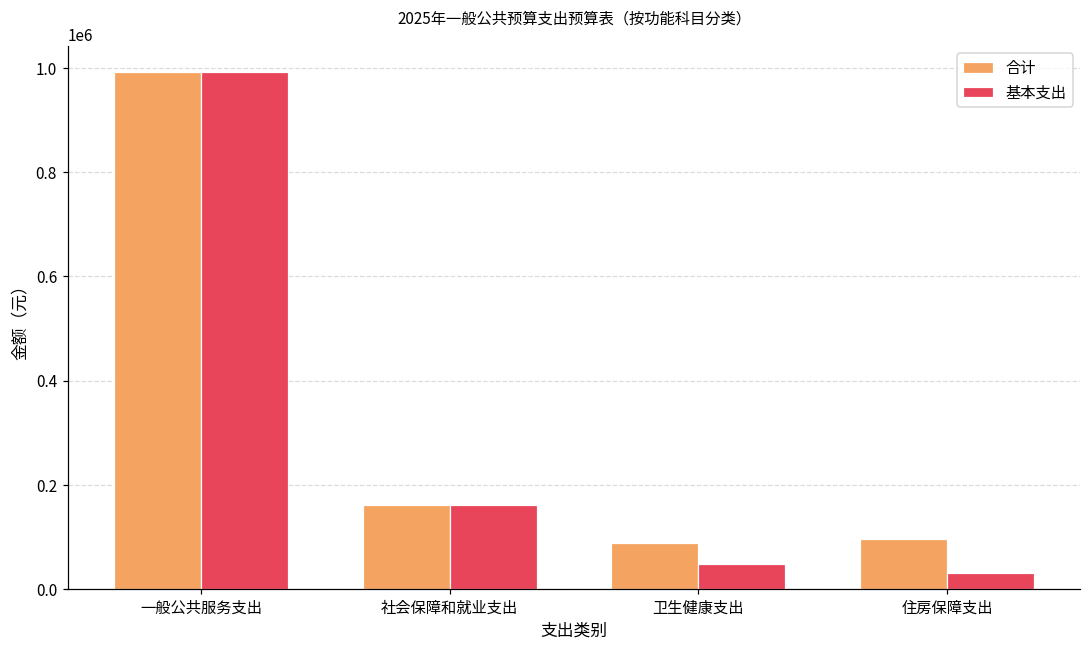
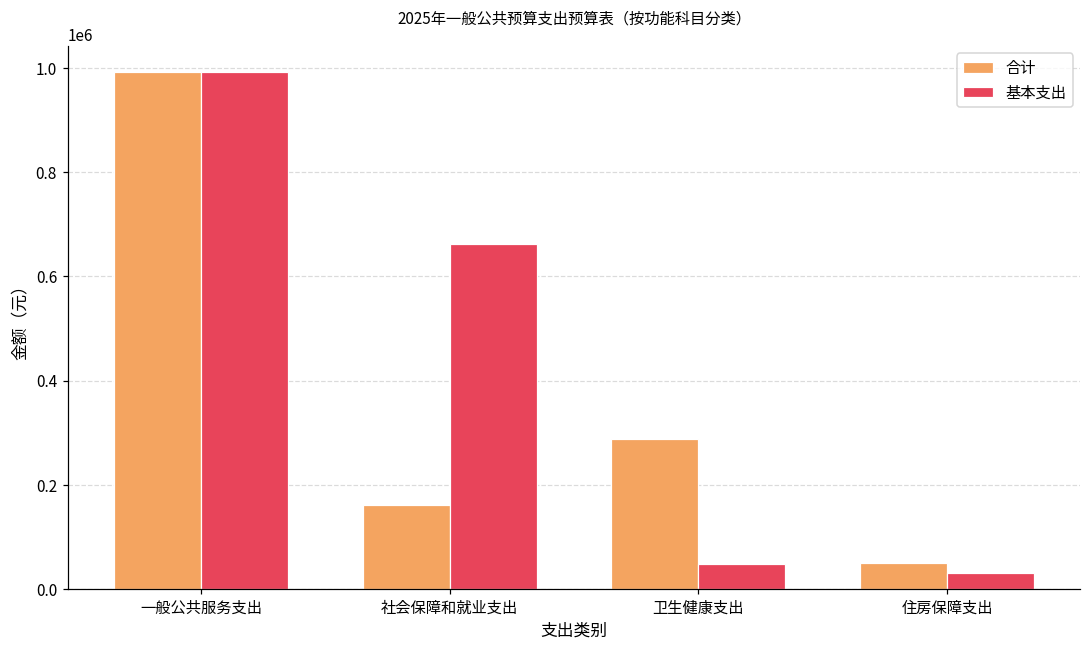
基本支出, 社会保障和就业支出: 160000 -> 660000
合计, 卫生健康支出: 90000 -> 290000
合计, 住房保障支出: 100000 -> 50000
